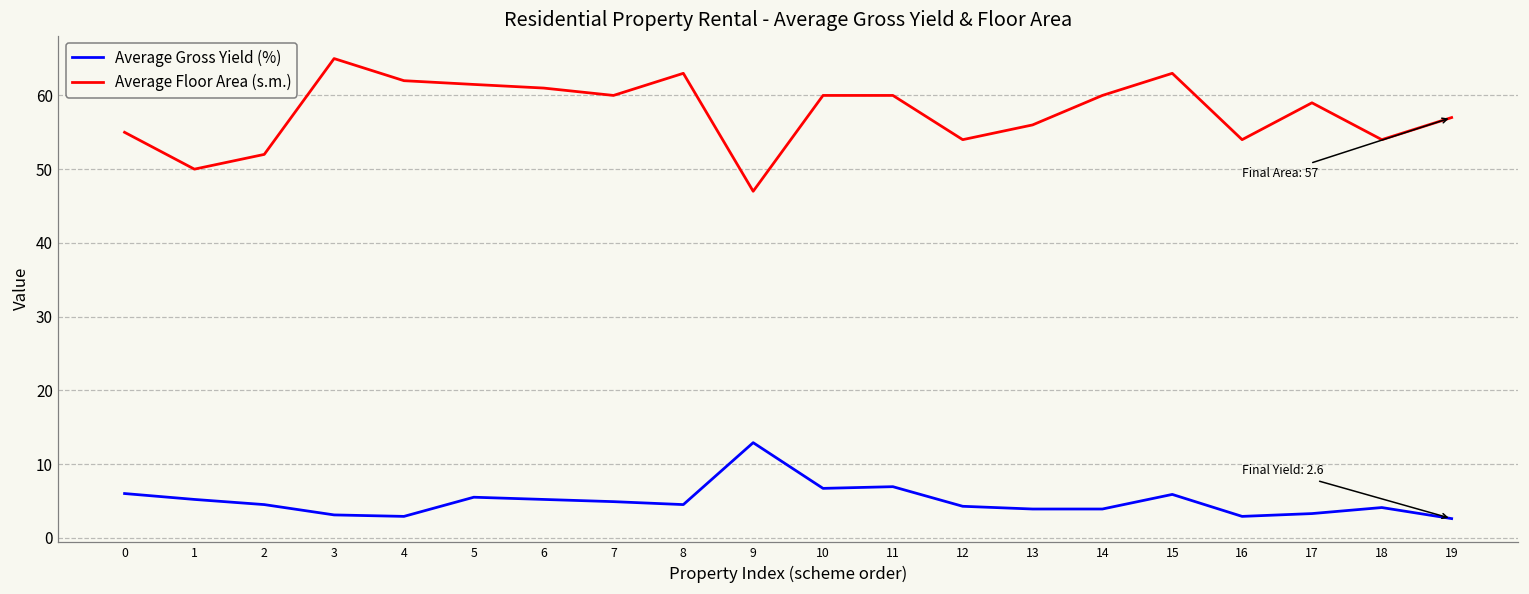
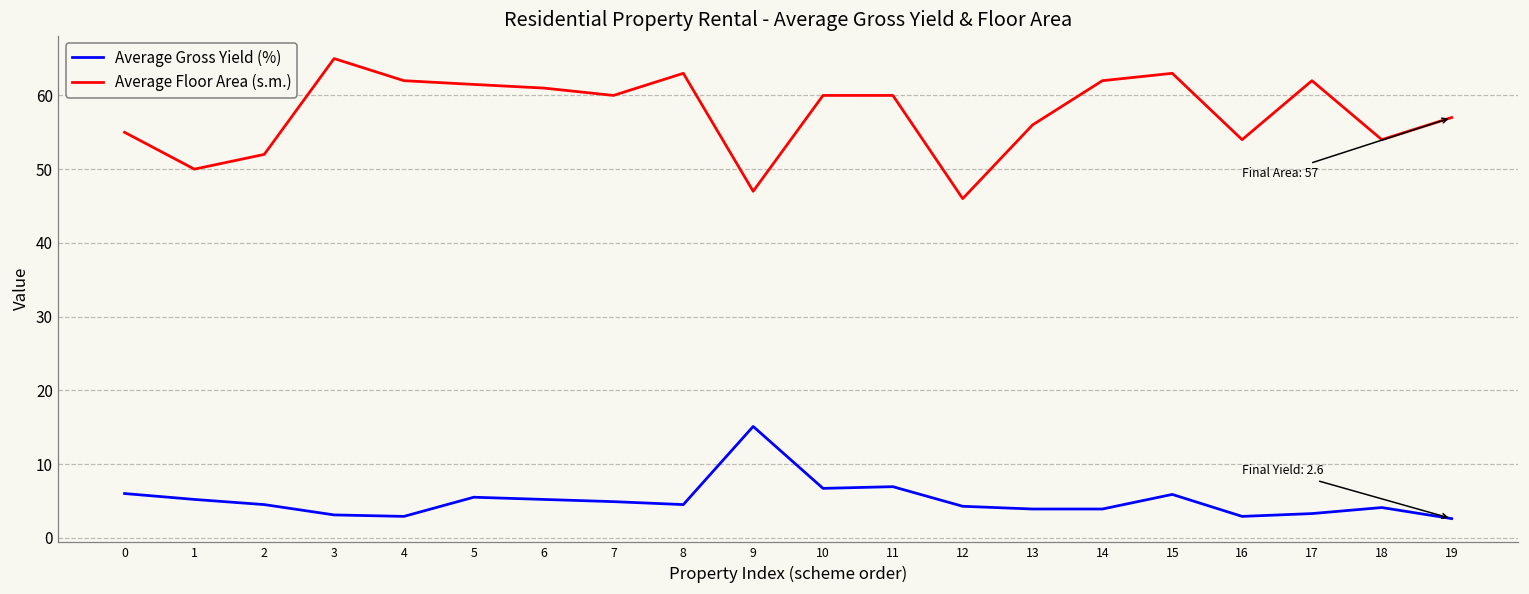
Average Gross Yield (%), 9: 13 -> 15
Average Floor Area (s.m.), 12: 54 -> 46
Average Floor Area (s.m.), 14: 60 -> 62
Average Floor Area (s.m.), 17: 59 -> 62
